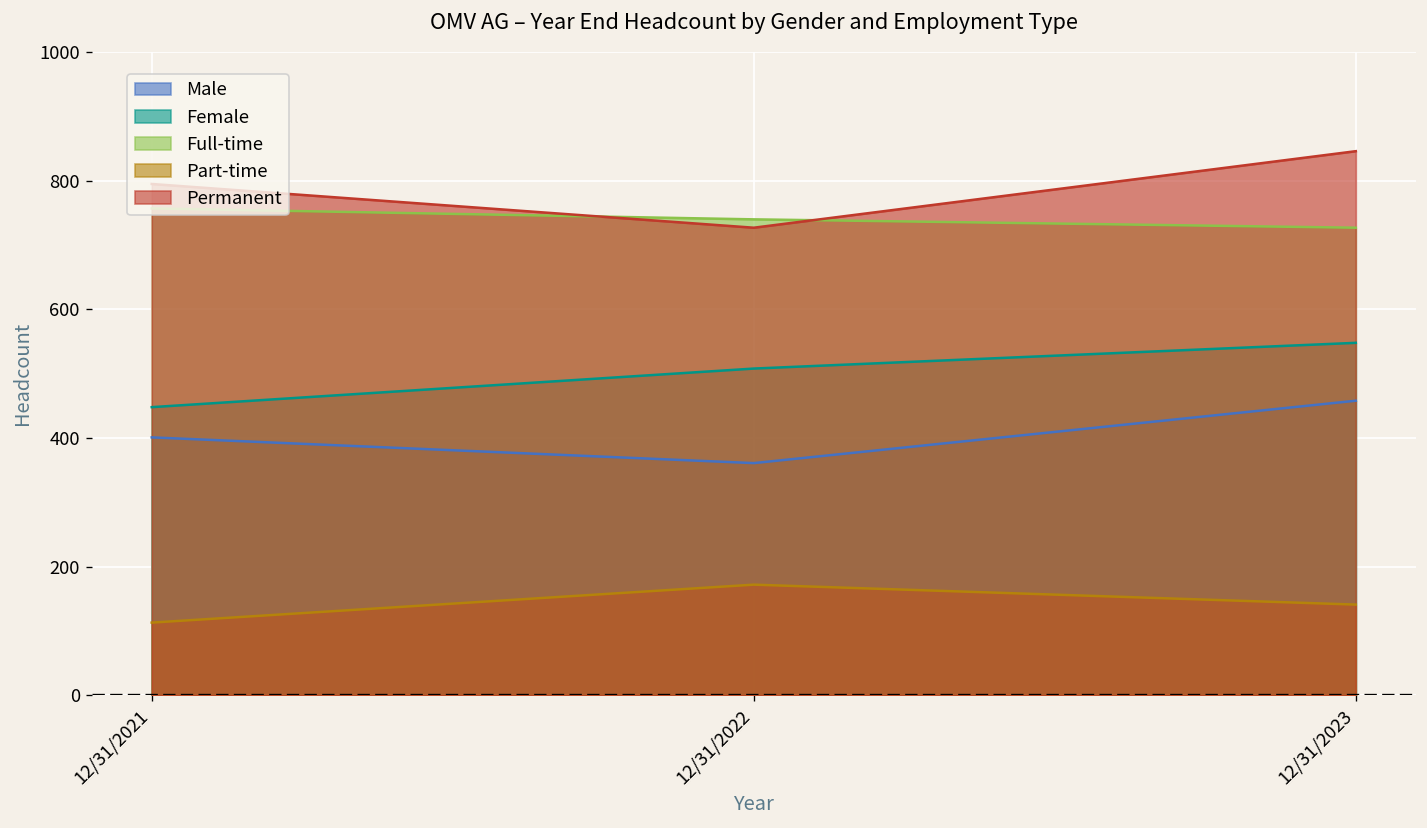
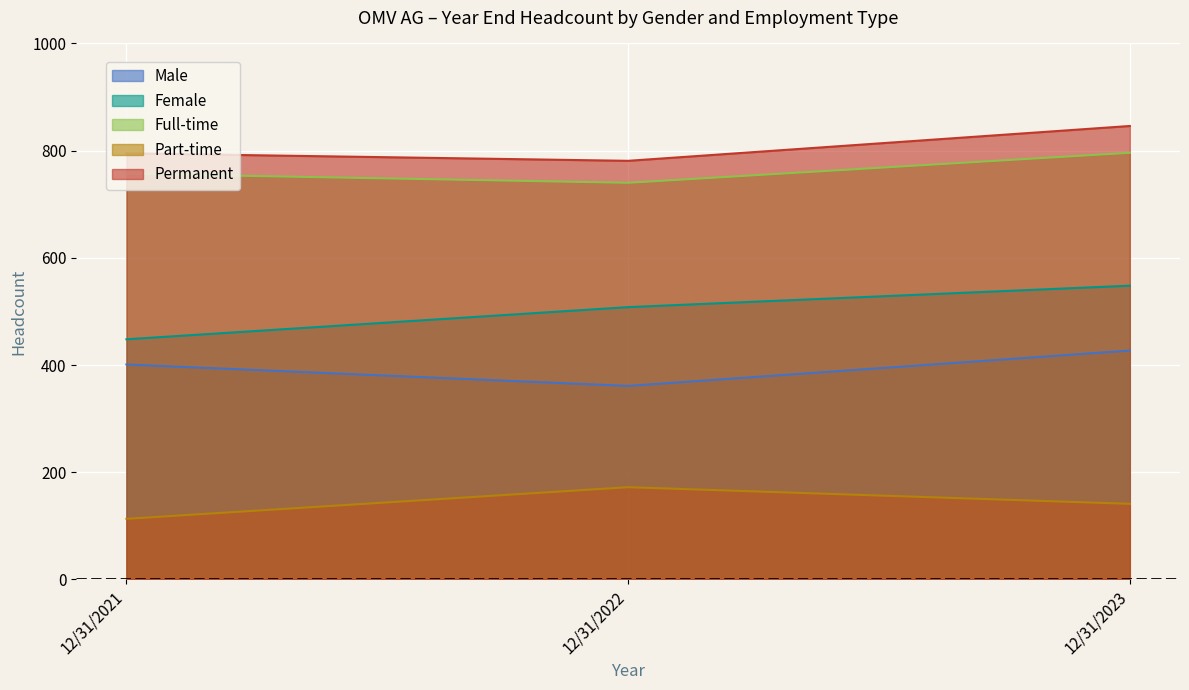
Permanent, 12/31/2022: 730 -> 780
Male, 12/31/2023: 460 -> 430
Full-time, 12/31/2023: 730 -> 800
